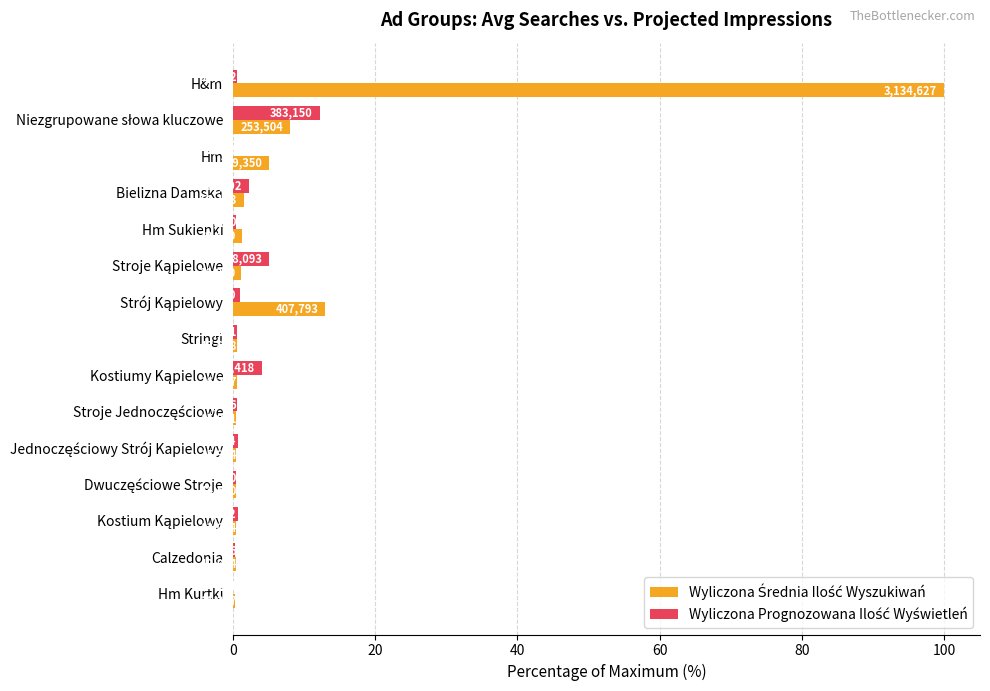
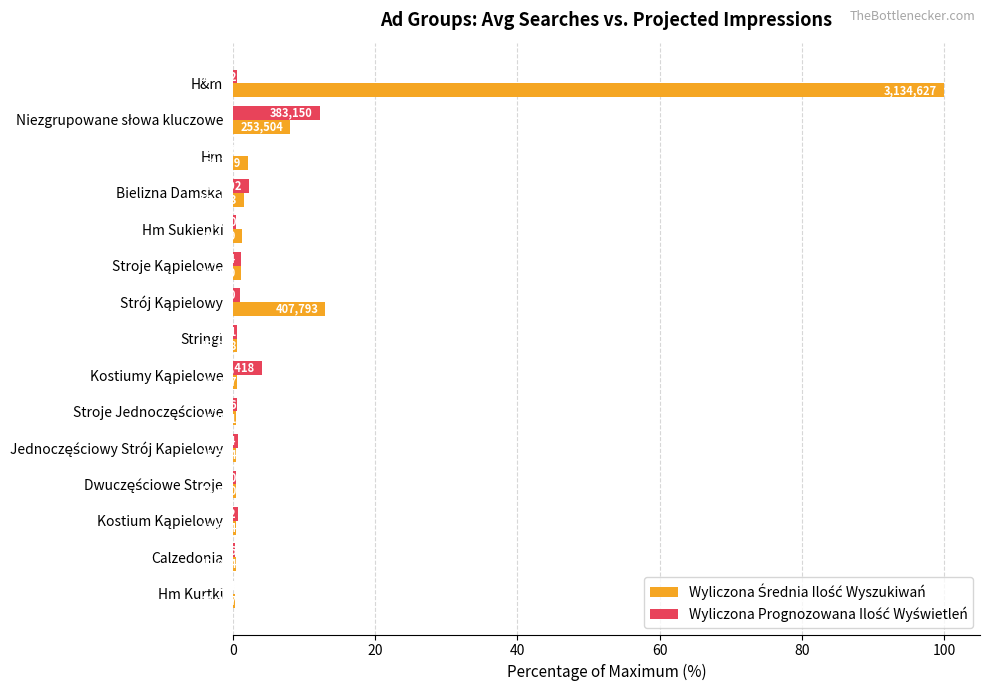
Wyliczona Średnia Ilość Wyszukiwań, Hm: 5 -> 2
Wyliczona Prognozowana Ilość Wyświetleń, Stroje Kąpielowe: 5 -> 1
